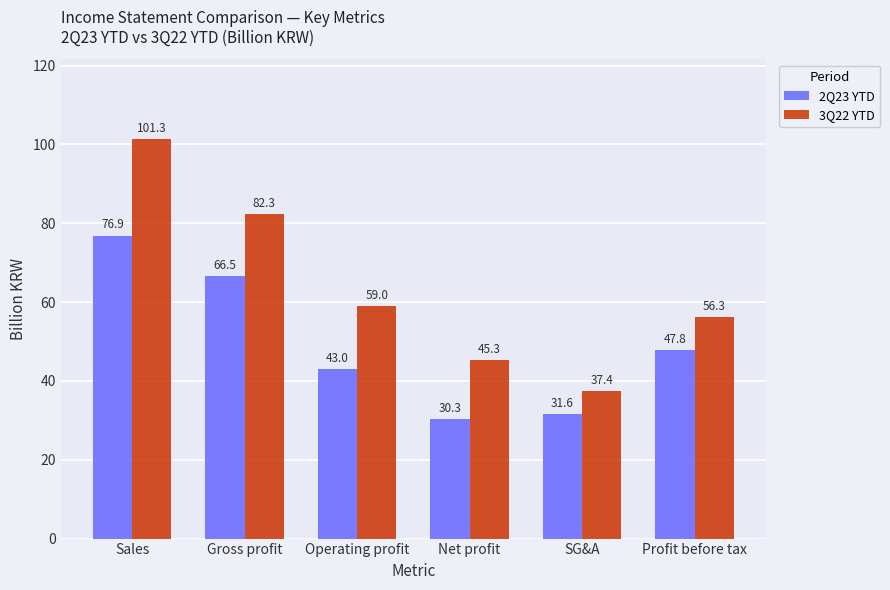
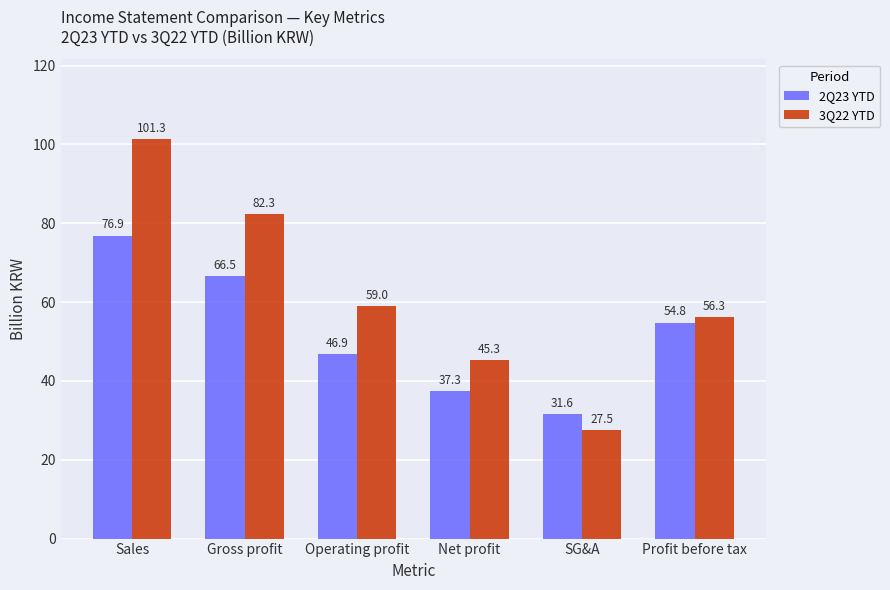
2Q23 YTD, Operating profit: 43.0 -> 46.9
2Q23 YTD, Net profit: 30.3 -> 37.3
3Q22 YTD, SG&A: 37.4 -> 27.5
2Q23 YTD, Profit before tax: 47.8 -> 54.8
